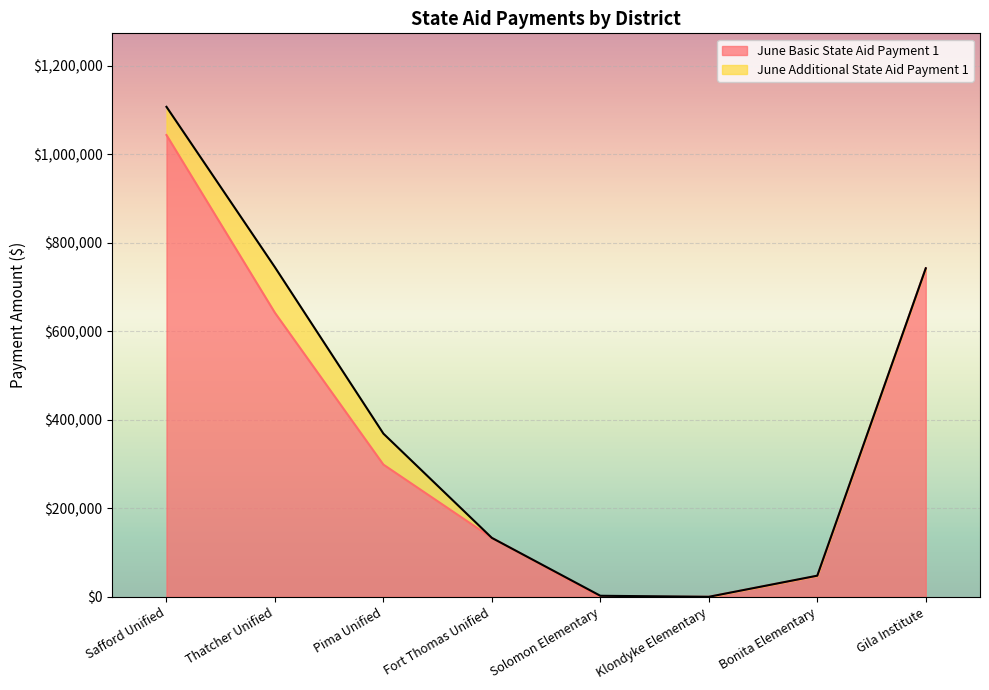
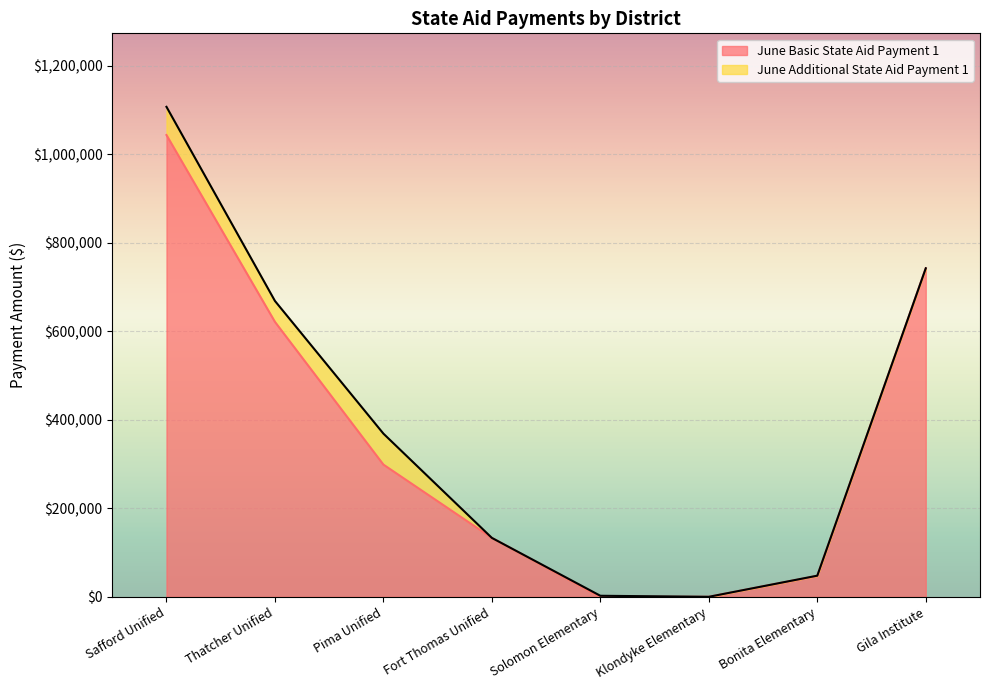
June Basic State Aid Payment 1, Thatcher Unified: $640,000 -> $620,000
June Additional State Aid Payment 1, Thatcher Unified: $100,000 -> $50,000
